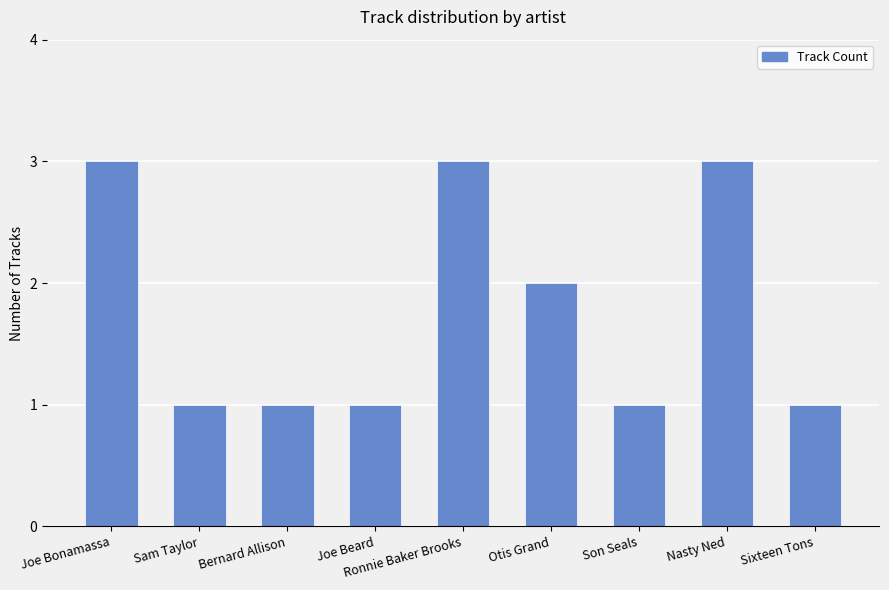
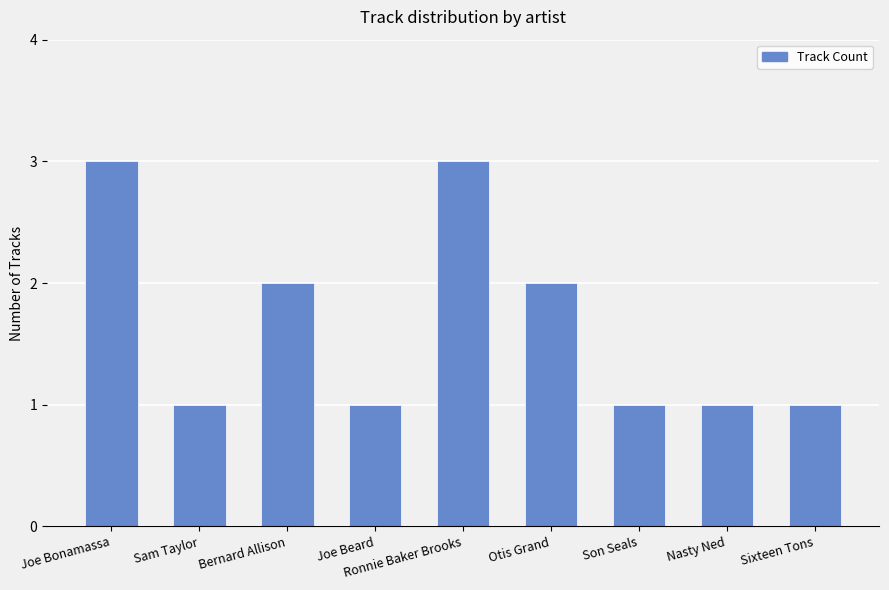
Bernard Allison: 1 -> 2
Nasty Ned: 3 -> 1
